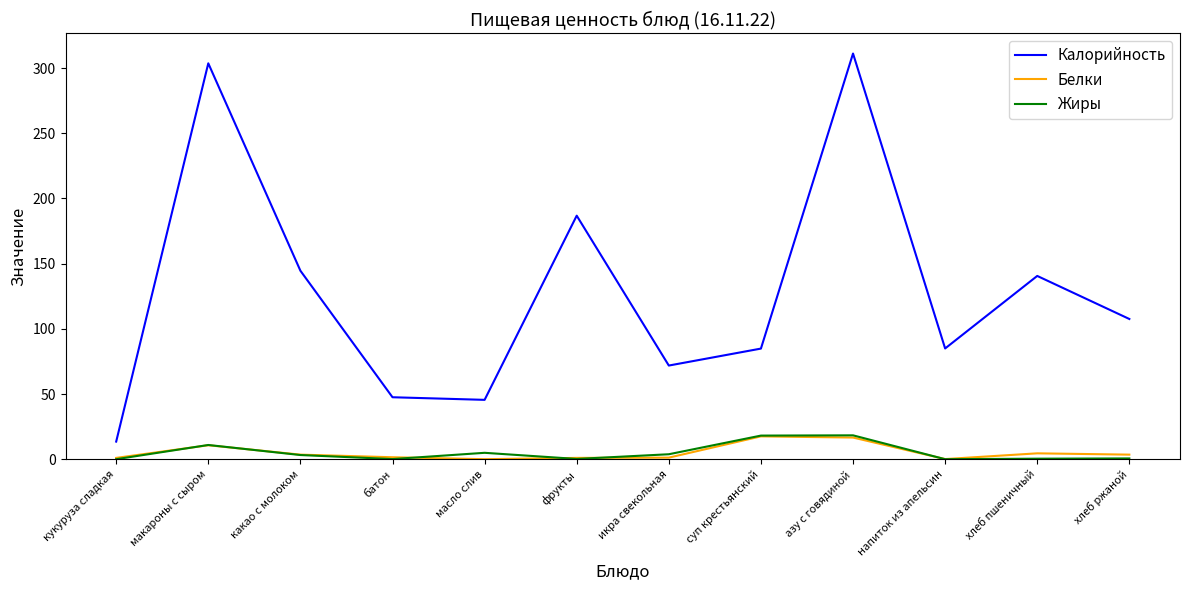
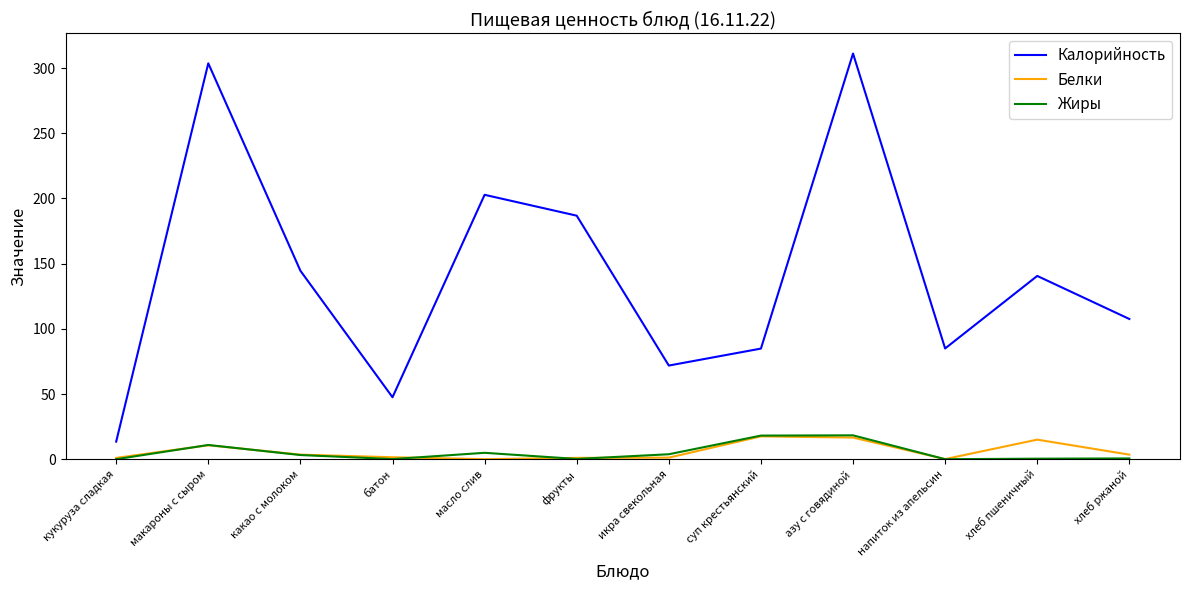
Калорийность, масло слив: 46 -> 203
Белки, хлеб пшеничный: 5 -> 15
